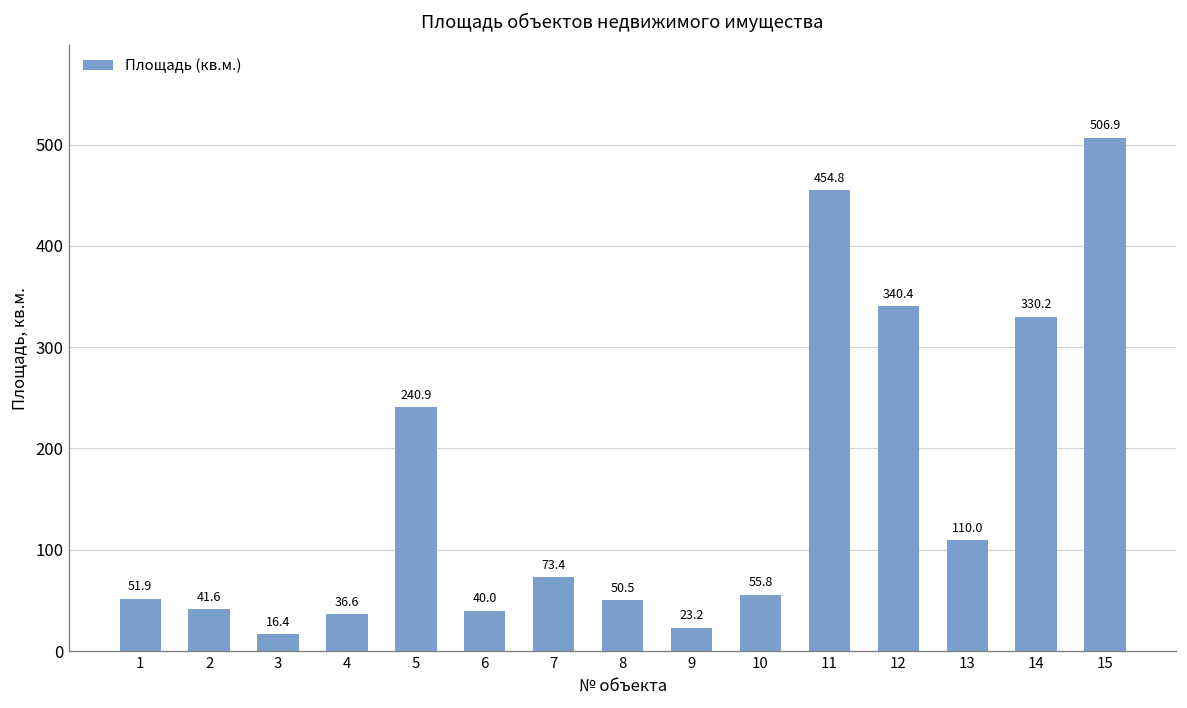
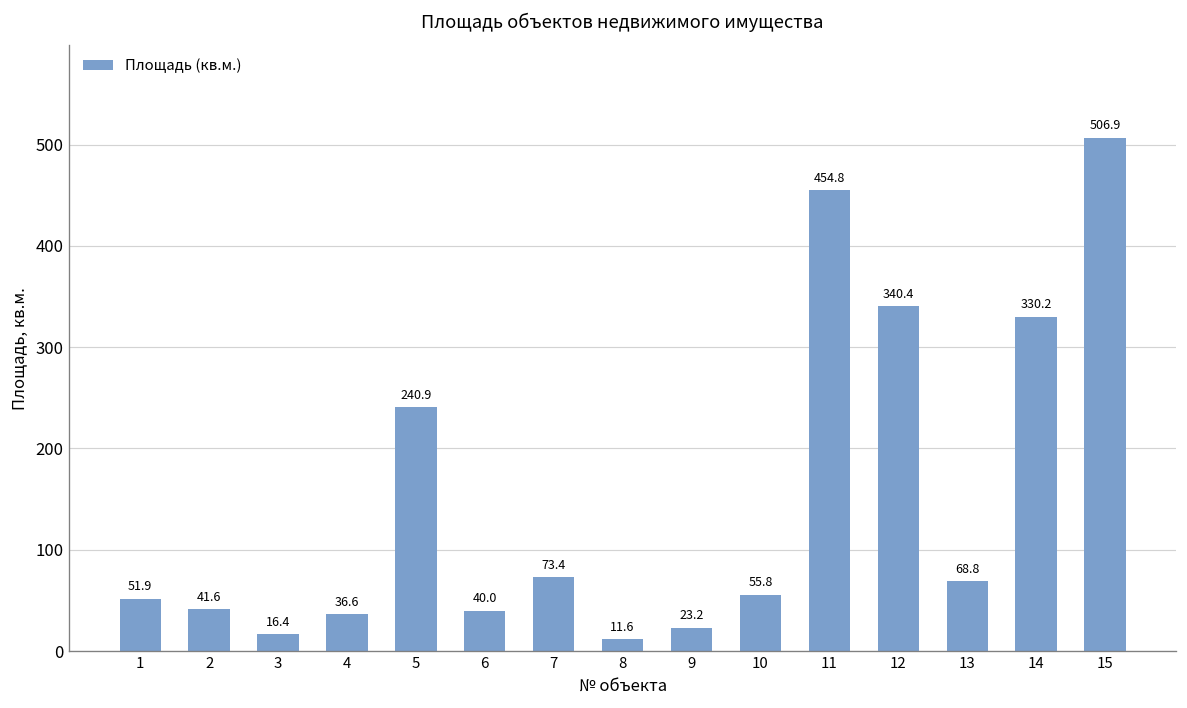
8: 50.5 -> 11.6
13: 110.0 -> 68.8
